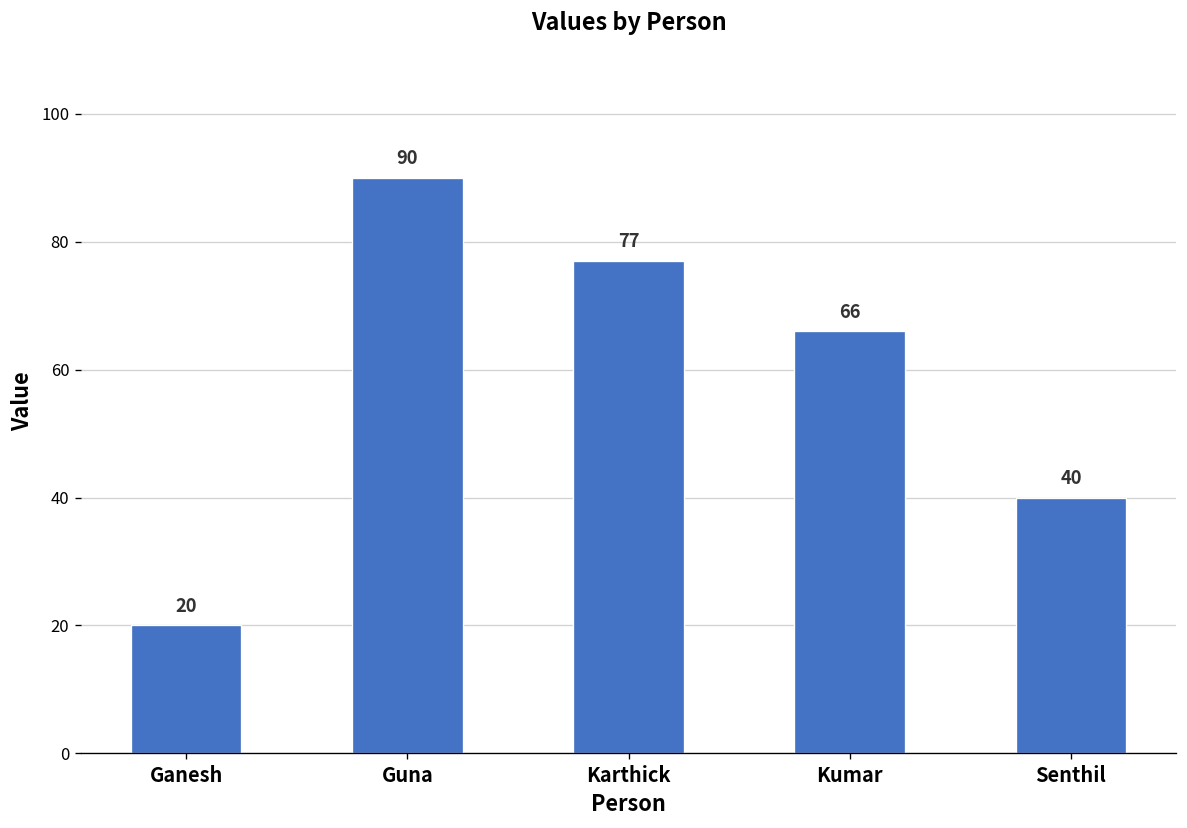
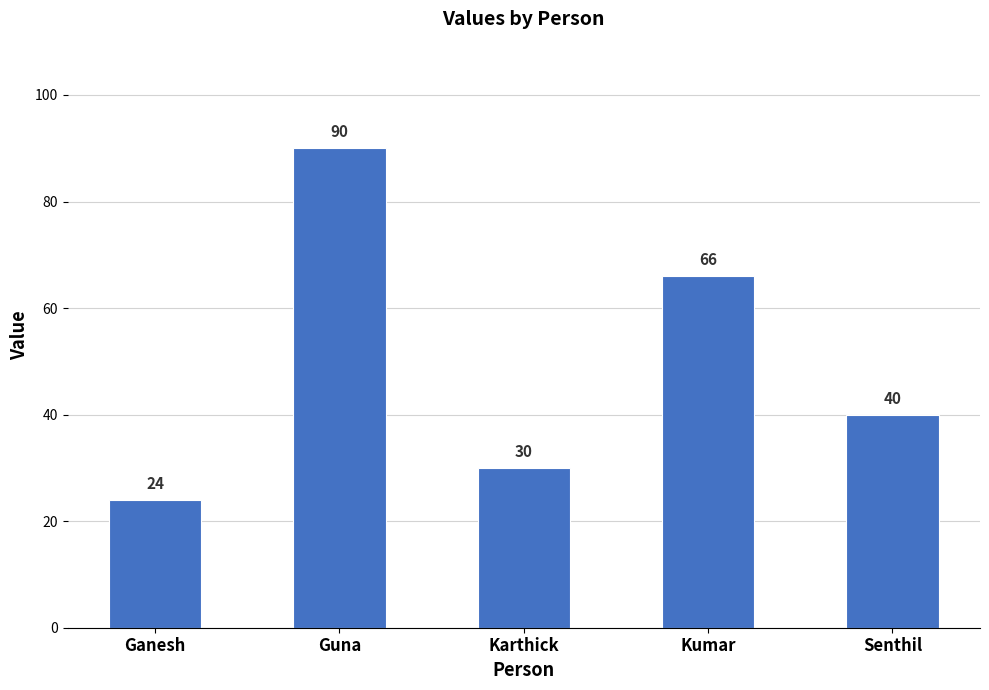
Ganesh: 20 -> 24
Karthick: 77 -> 30
